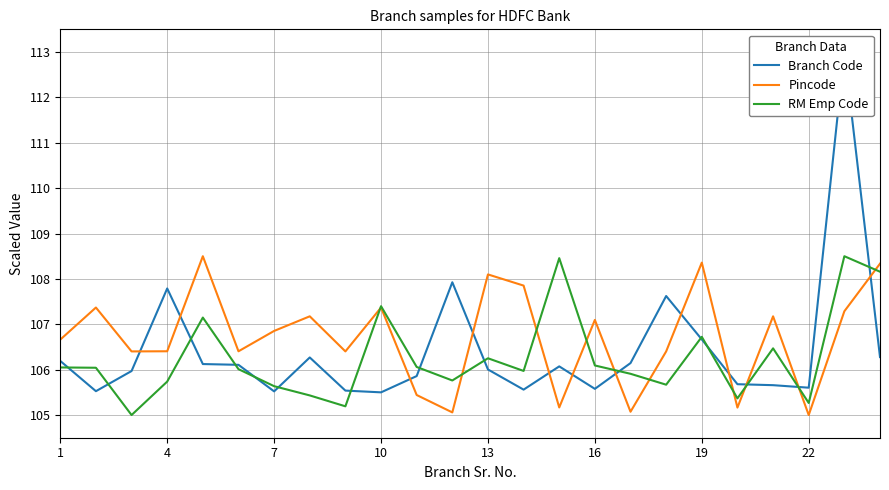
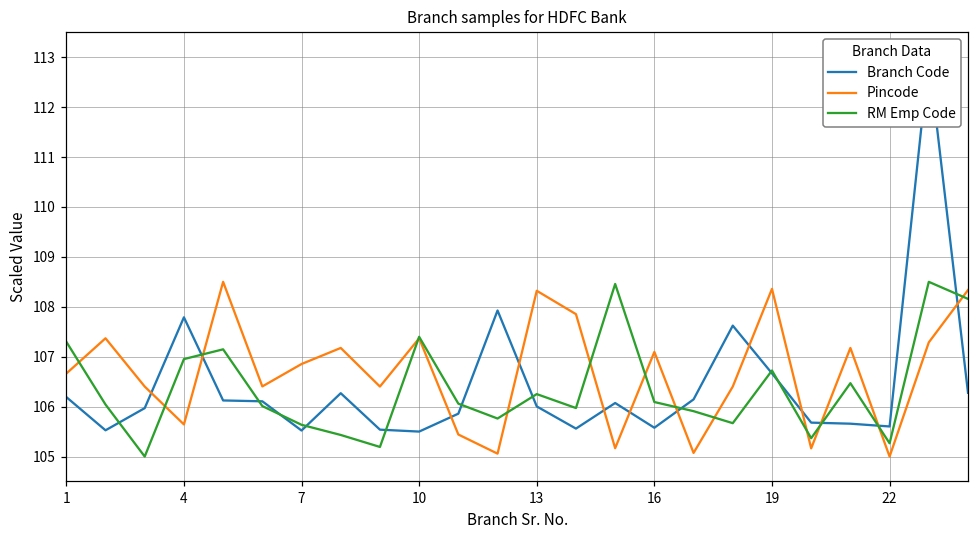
RM Emp Code, 1: 106.0 -> 107.3
Pincode, 4: 106.4 -> 105.6
RM Emp Code, 4: 105.7 -> 107.0
Pincode, 13: 108.1 -> 108.3
